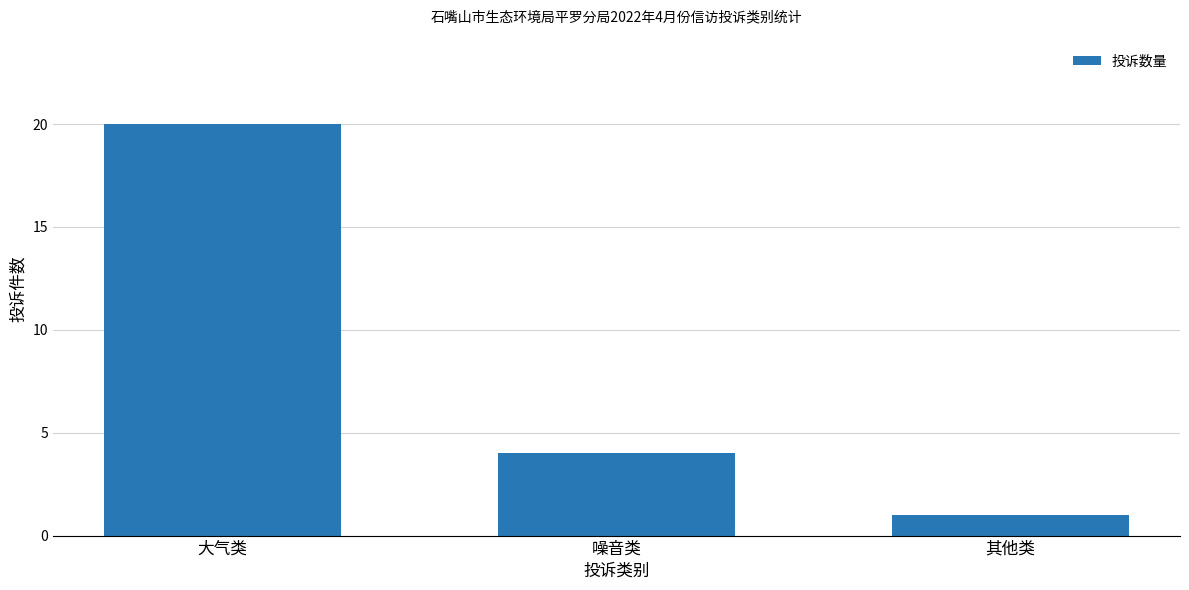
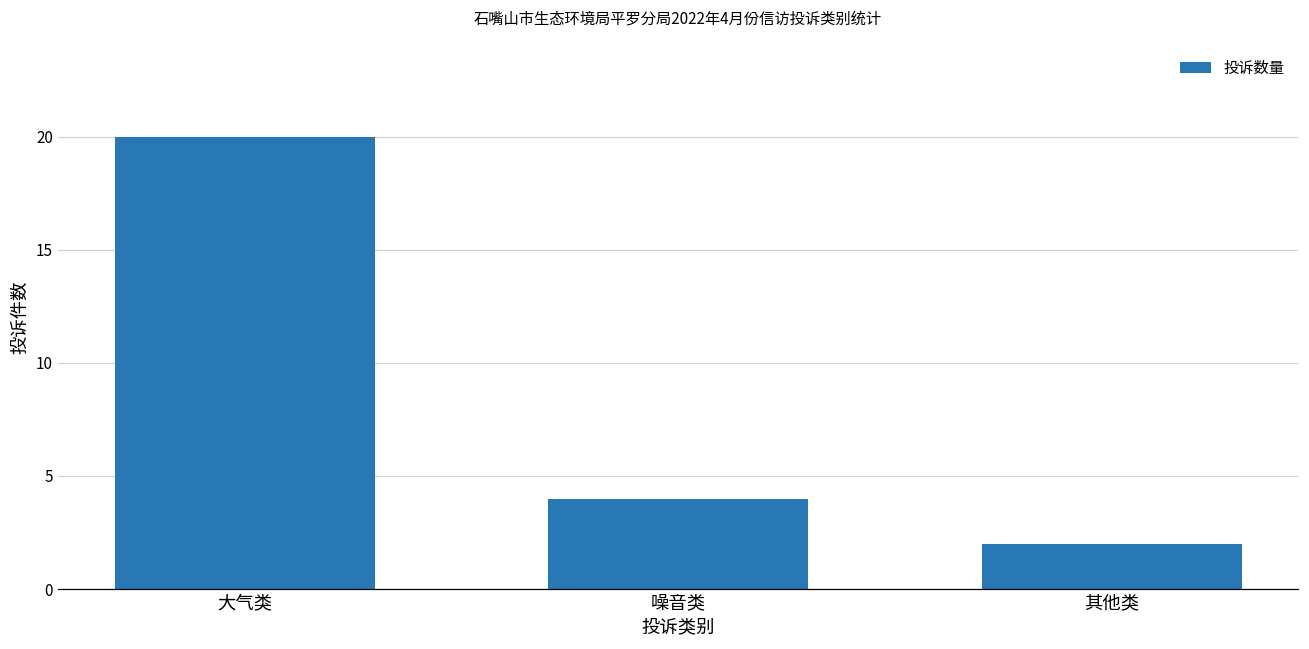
其他类: 1 -> 2
